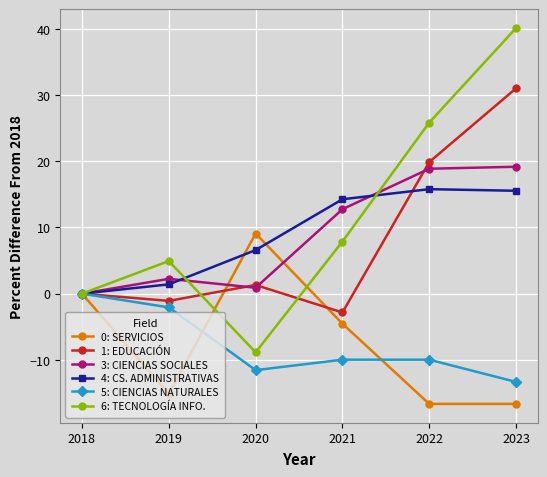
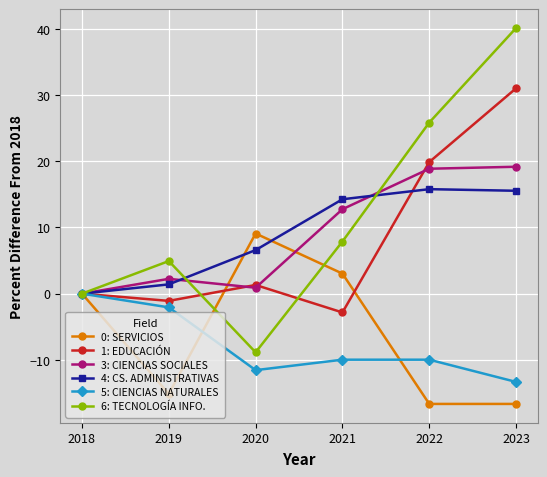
0: SERVICIOS, 2021: -5 -> 3
